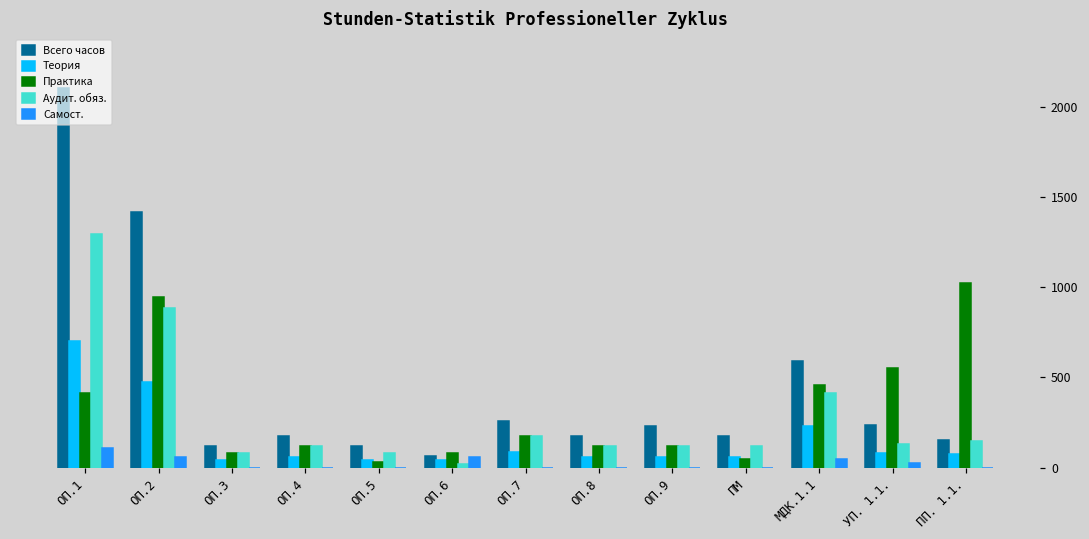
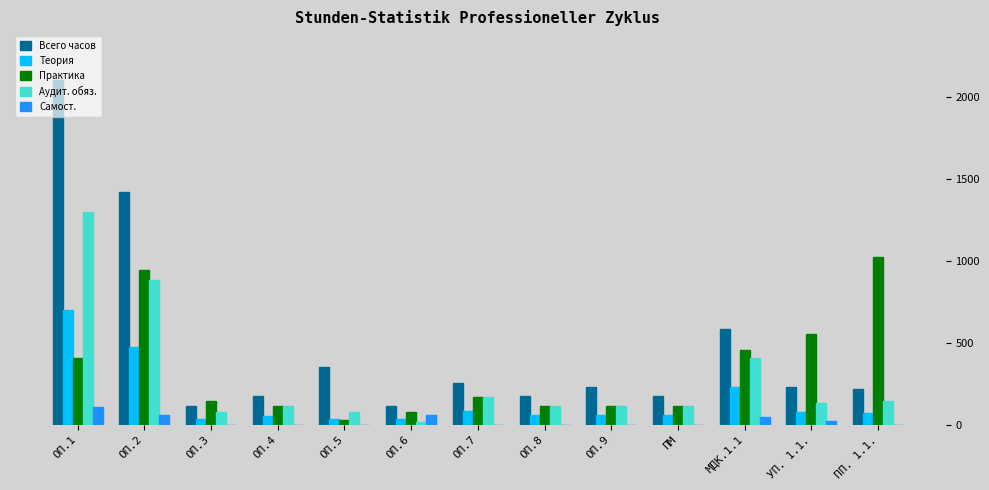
Практика, ОП.3: 80 -> 150
Всего часов, ОП.5: 120 -> 360
Всего часов, ОП.6: 70 -> 120
Практика, ПМ: 50 -> 120
Всего часов, ПП. 1.1.: 150 -> 220
